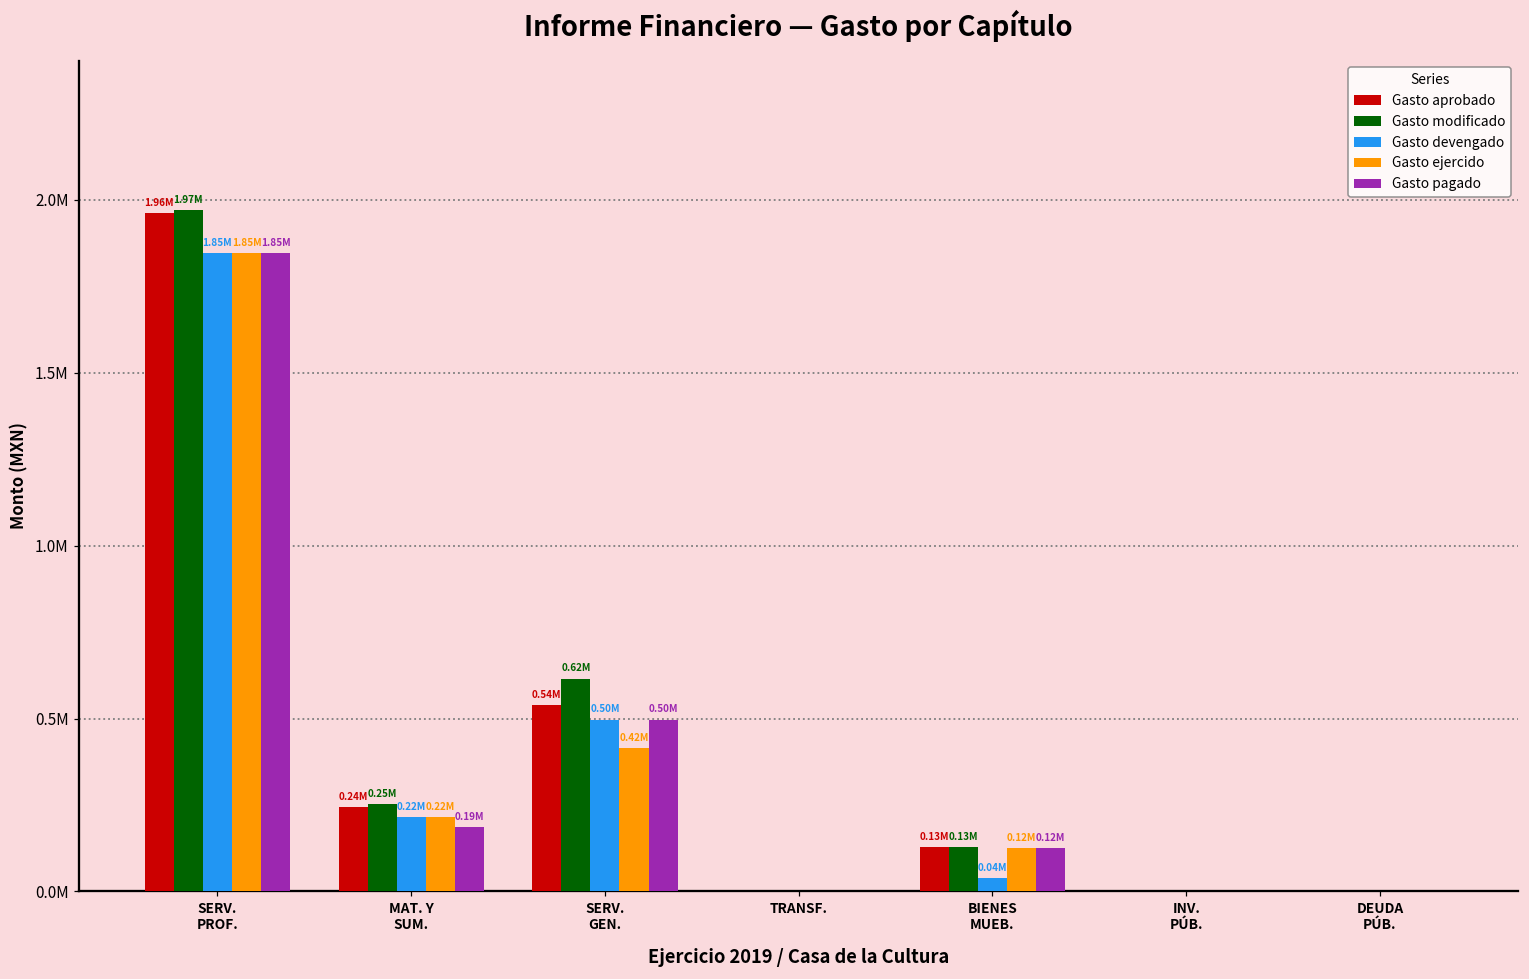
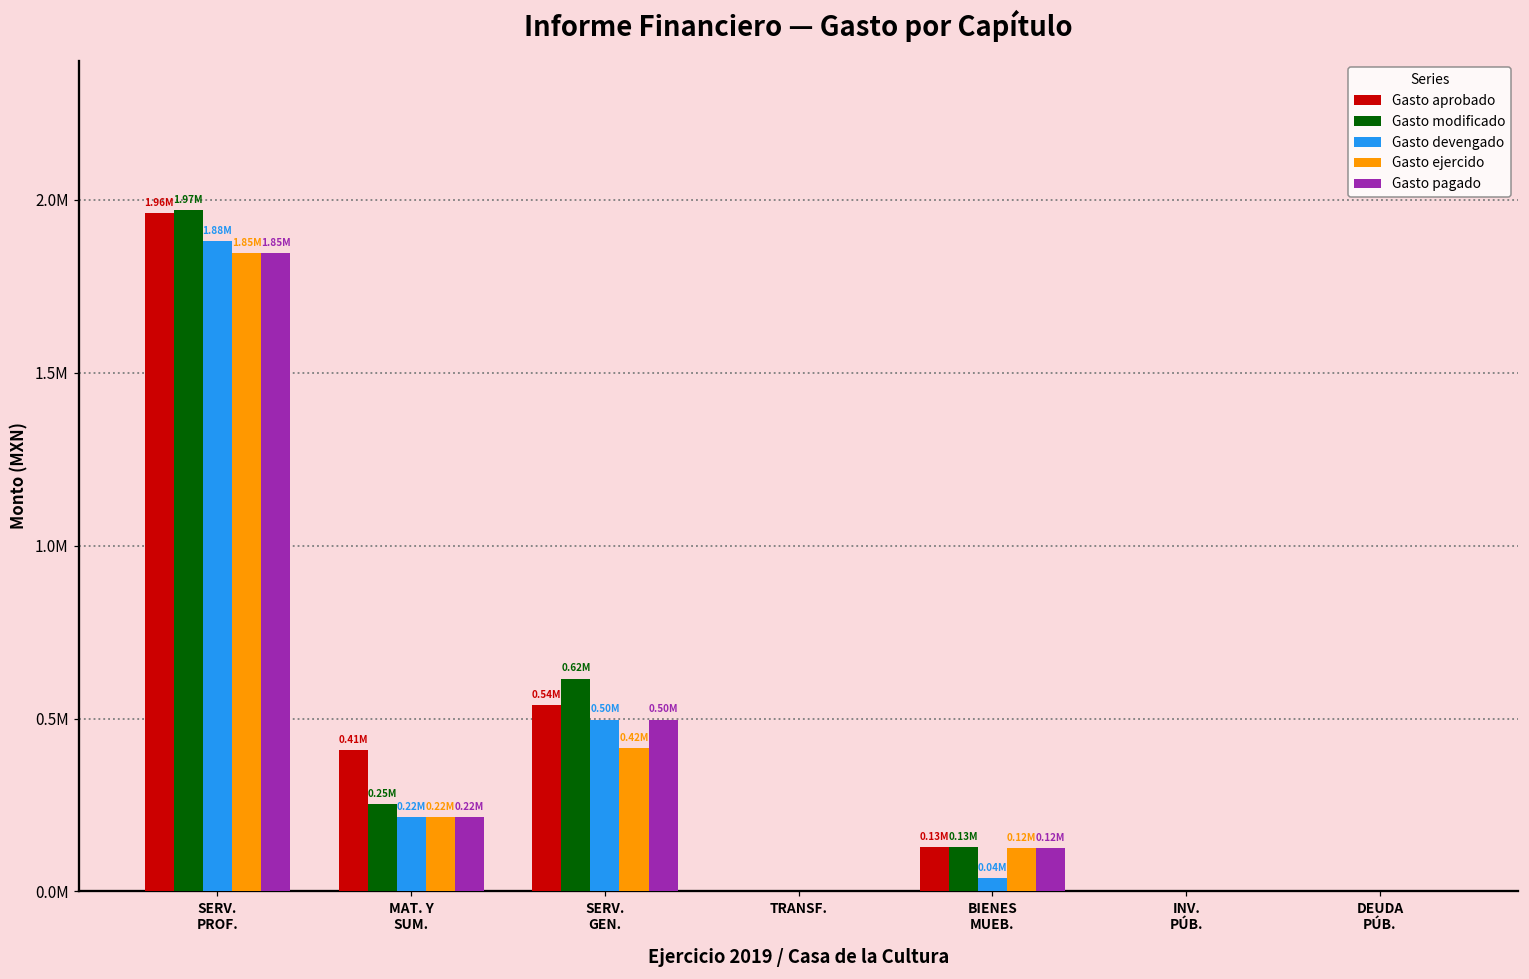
Gasto devengado, SERV. PROF.: 1.85M -> 1.88M
Gasto aprobado, MAT. Y SUM.: 0.24M -> 0.41M
Gasto pagado, MAT. Y SUM.: 0.19M -> 0.22M
